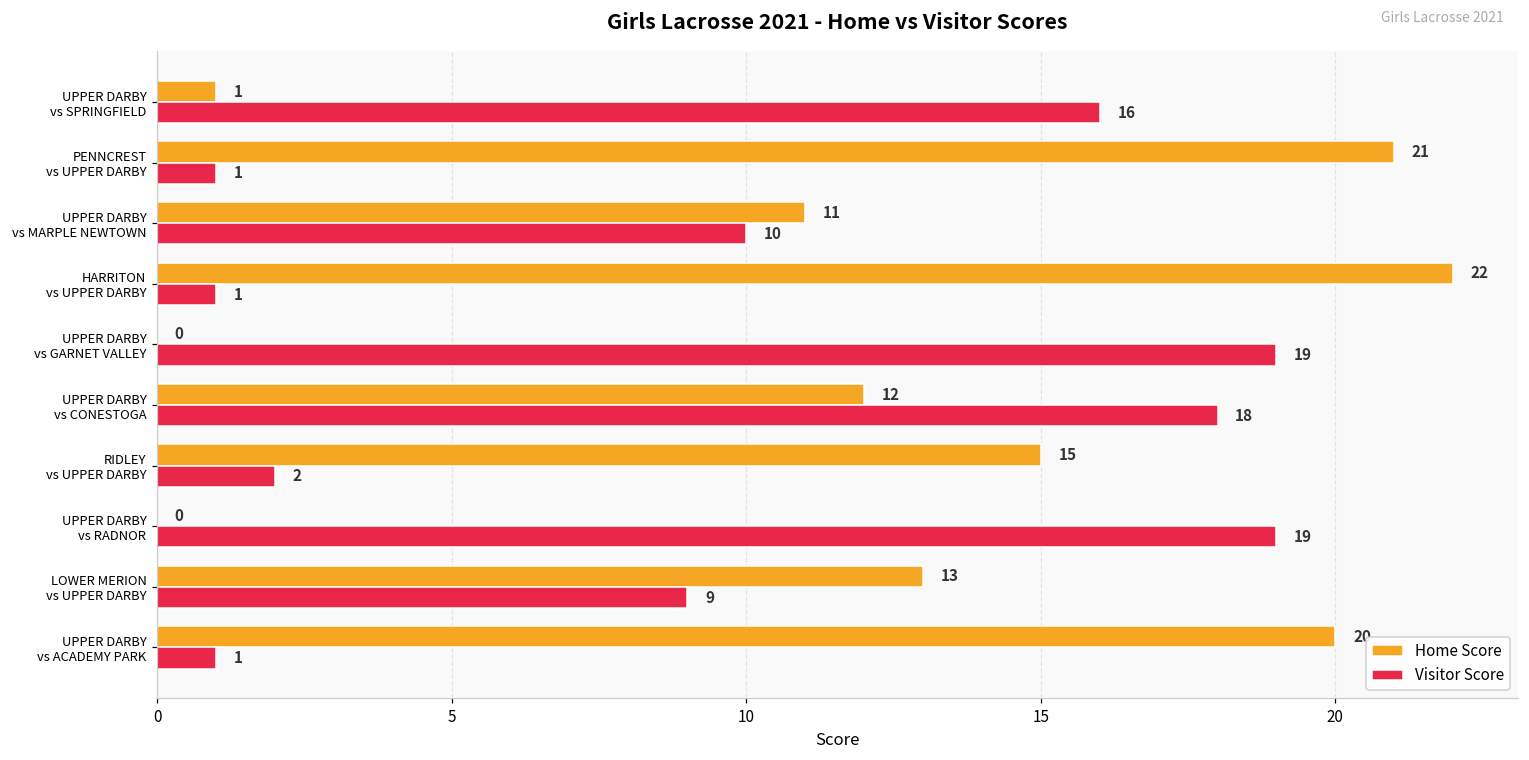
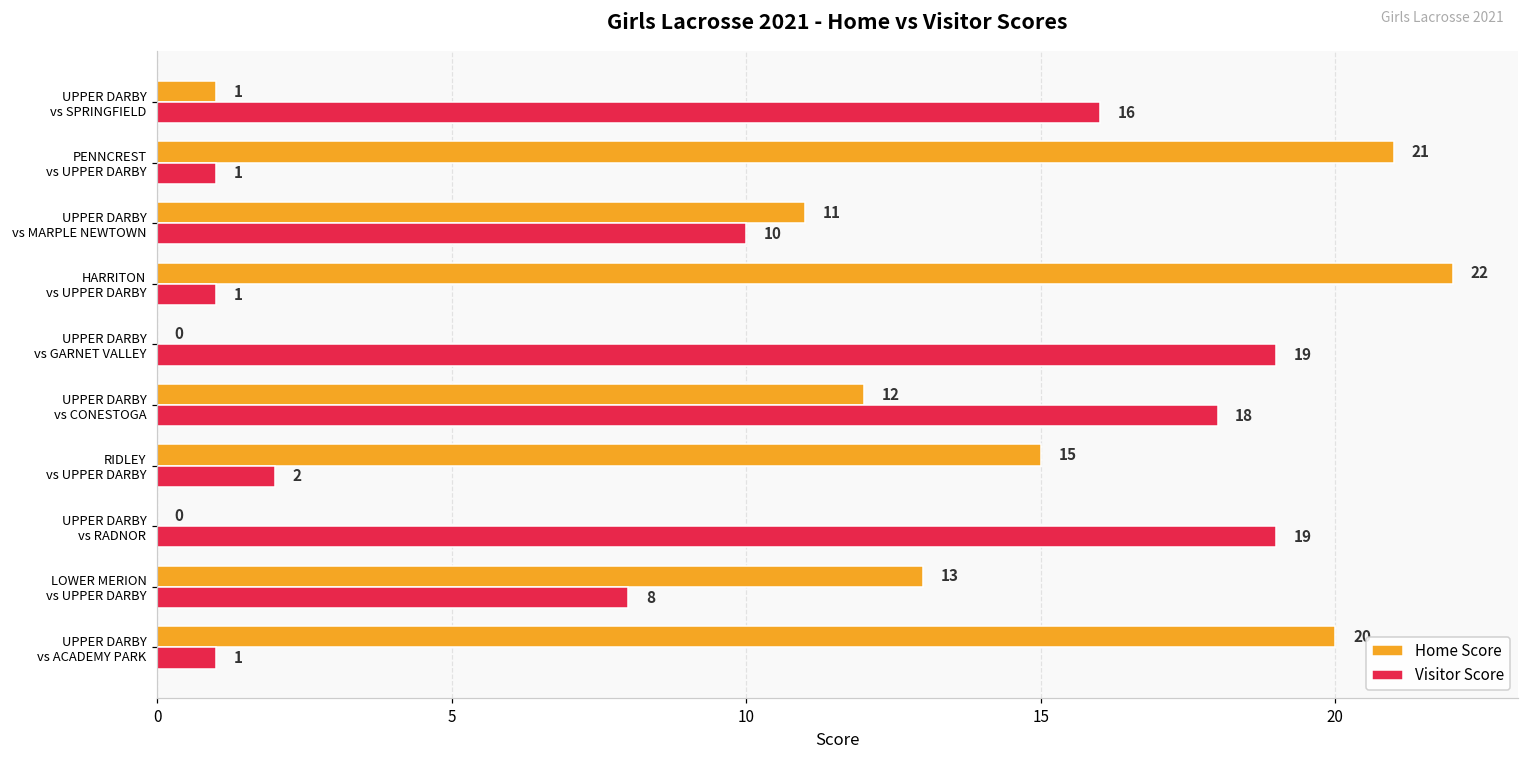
Visitor Score, LOWER MERION vs UPPER DARBY: 9 -> 8
